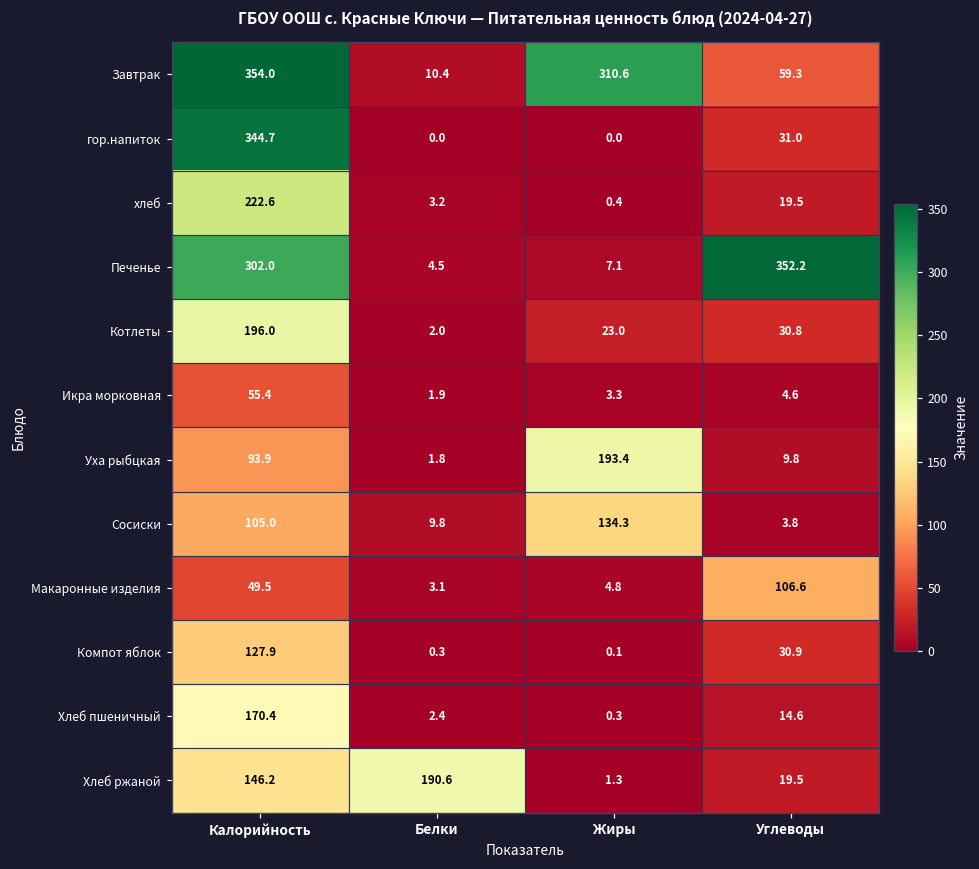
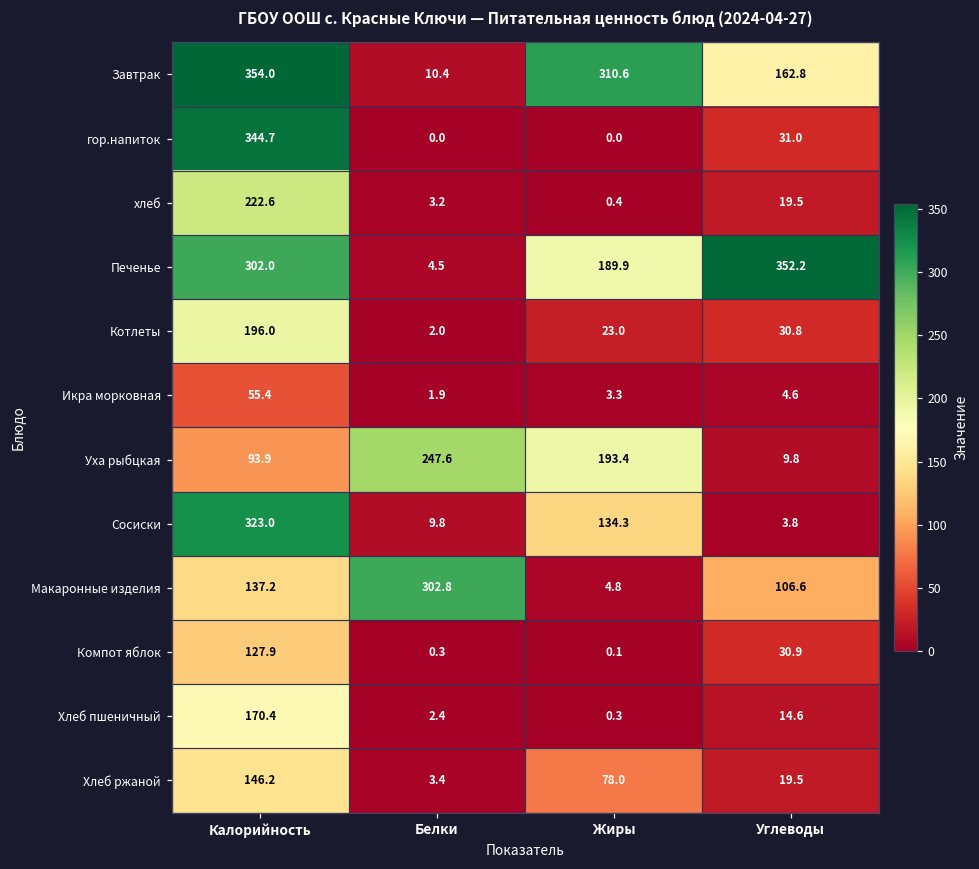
Завтрак, Углеводы: 59.3 -> 162.8
Печенье, Жиры: 7.1 -> 189.9
Уха рыбцкая, Белки: 1.8 -> 247.6
Сосиски, Калорийность: 105.0 -> 323.0
Макаронные изделия, Калорийность: 49.5 -> 137.2
Макаронные изделия, Белки: 3.1 -> 302.8
Хлеб ржаной, Белки: 190.6 -> 3.4
Хлеб ржаной, Жиры: 1.3 -> 78.0
